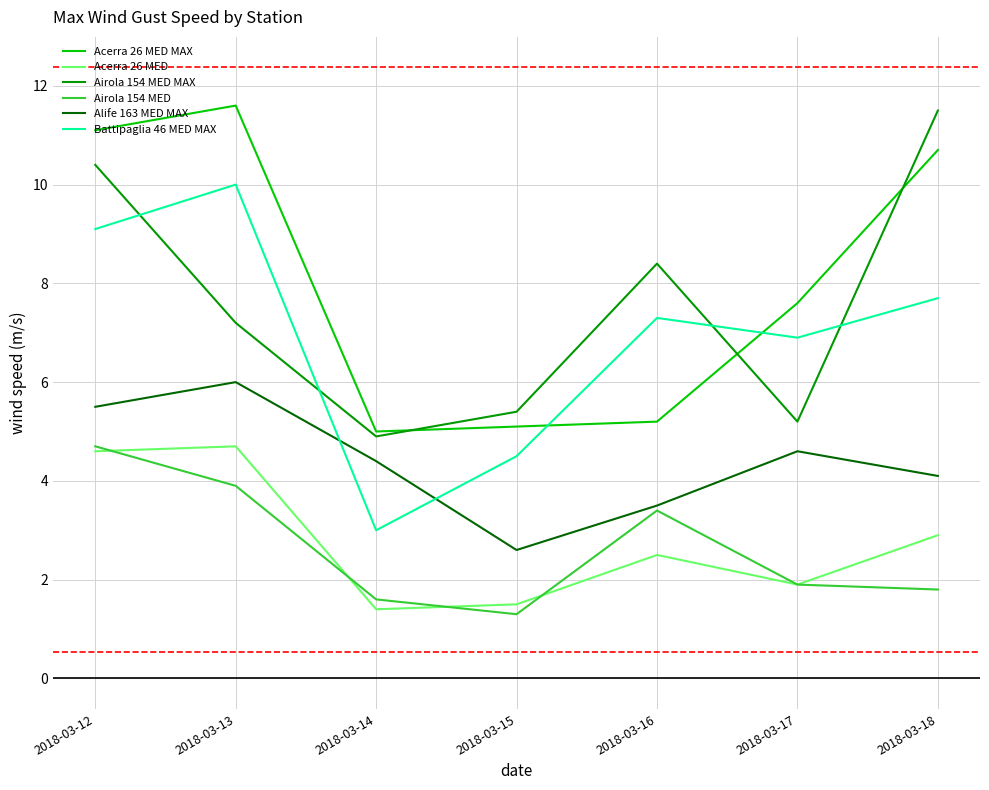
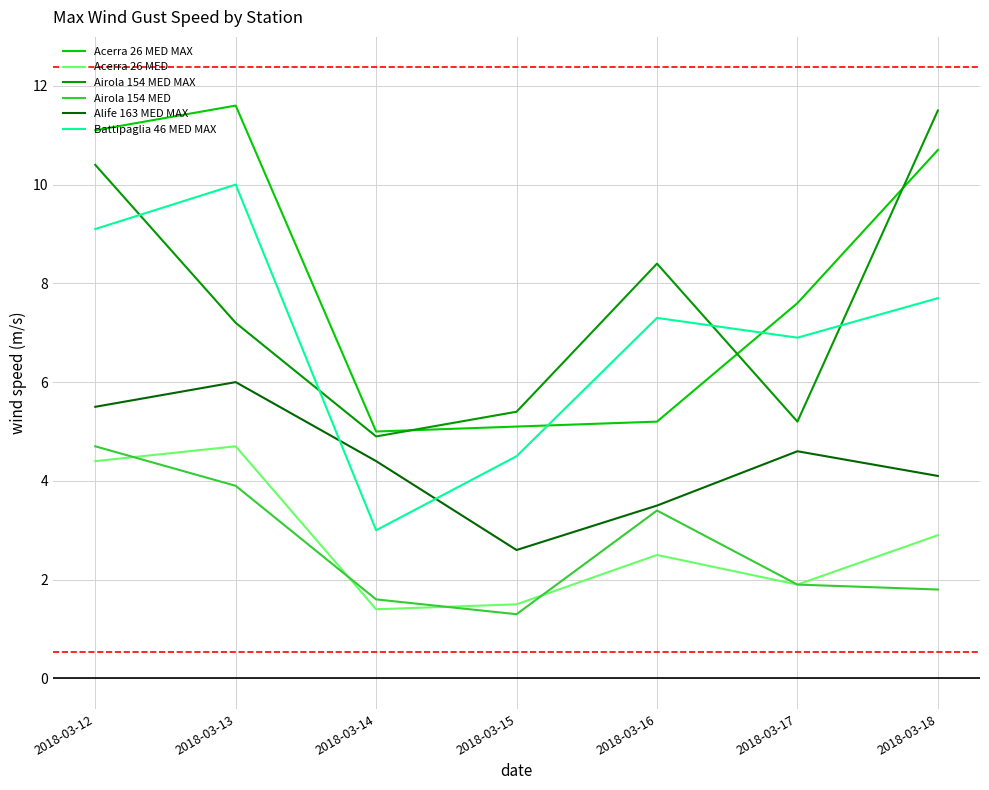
Acerra 26 MED, 2018-03-12: 4.6 -> 4.4
